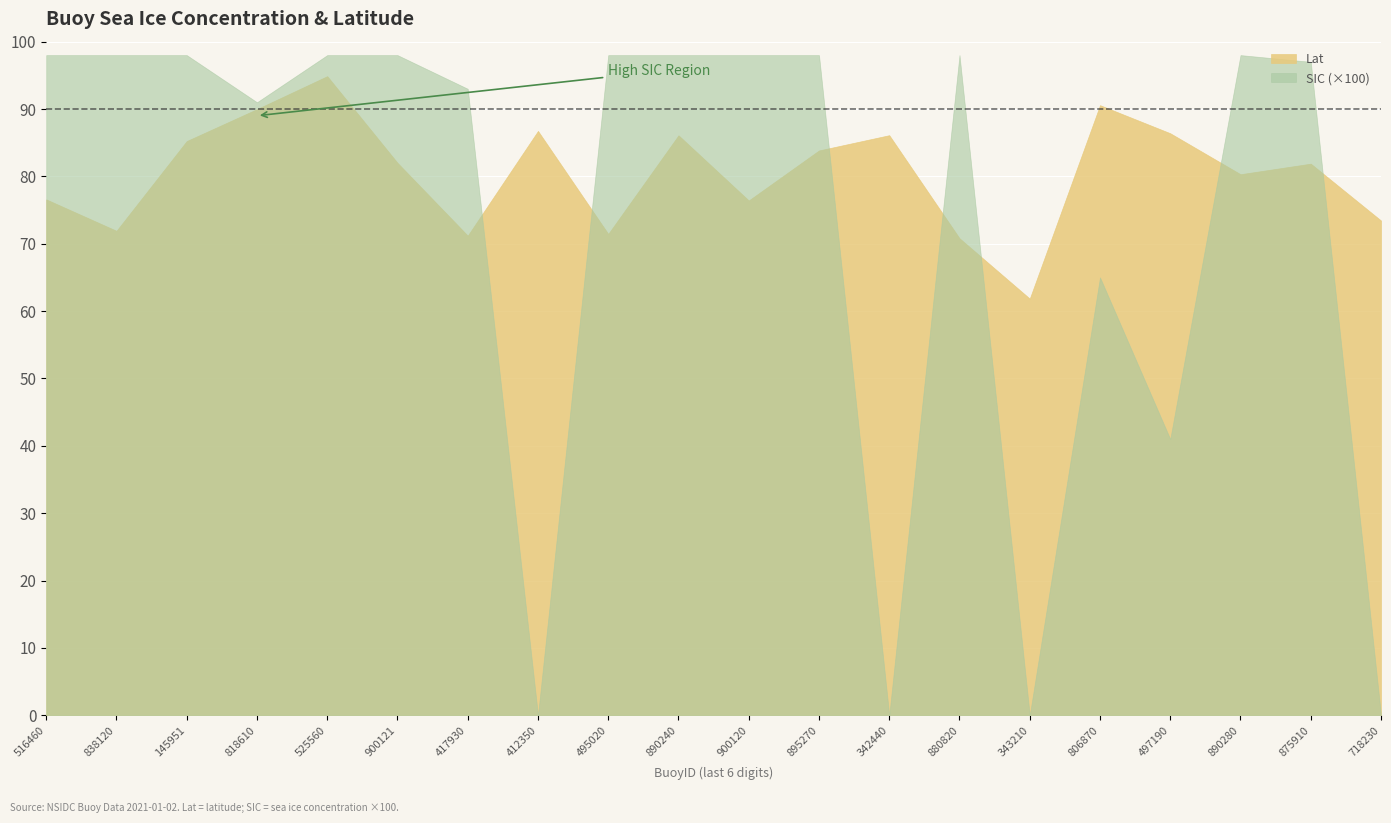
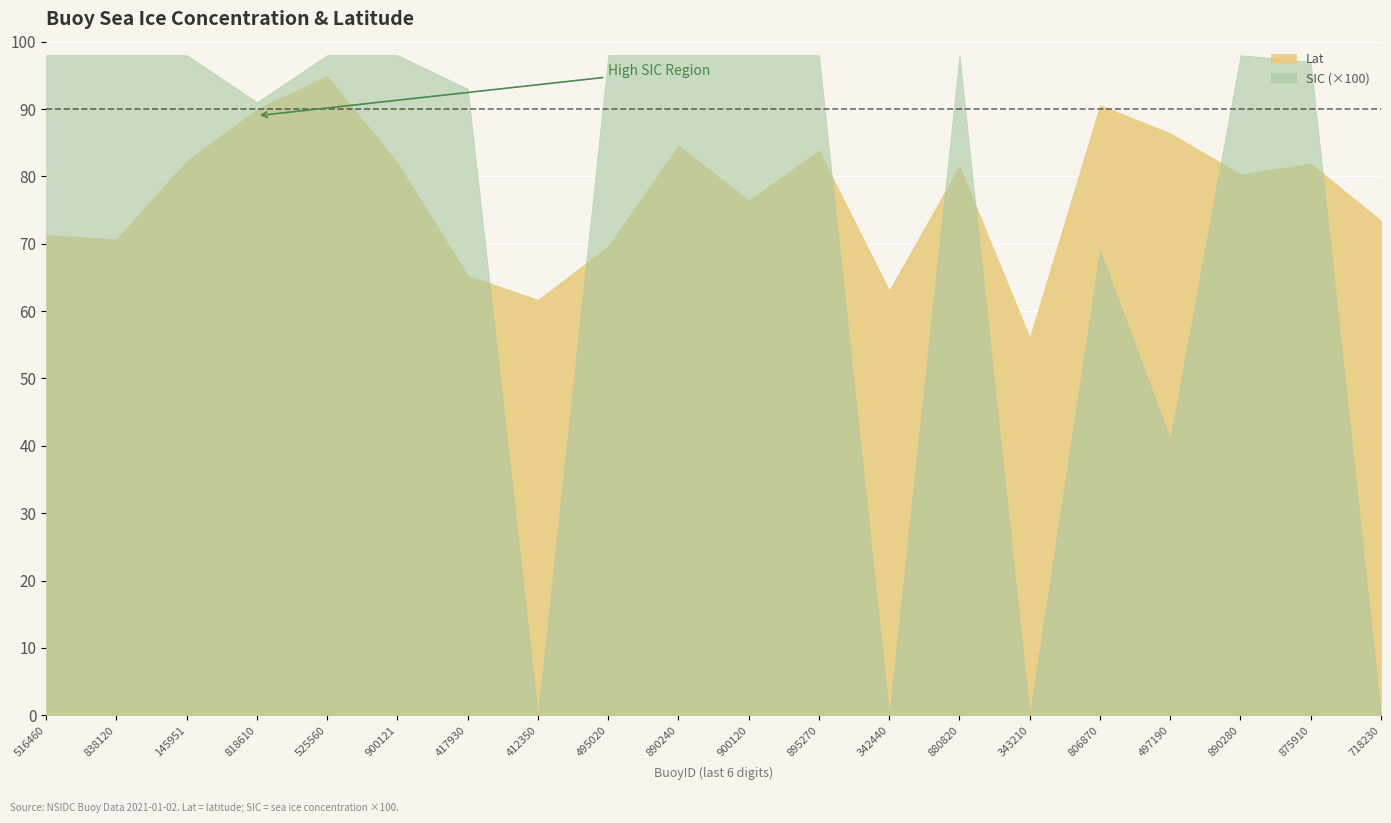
Lat, 516460: 77 -> 71
Lat, 838120: 72 -> 71
Lat, 145951: 85 -> 82
Lat, 417930: 71 -> 65
Lat, 412350: 87 -> 62
Lat, 495020: 71 -> 70
Lat, 890240: 86 -> 85
Lat, 342440: 86 -> 63
Lat, 880820: 71 -> 82
Lat, 343210: 62 -> 56
SIC (×100), 806870: 65 -> 69
